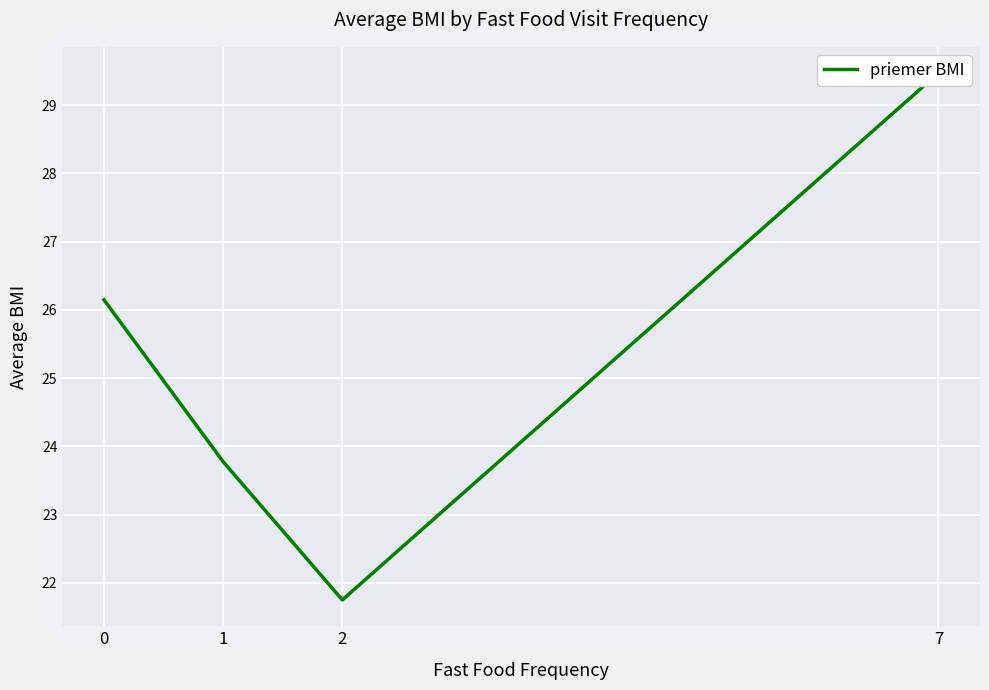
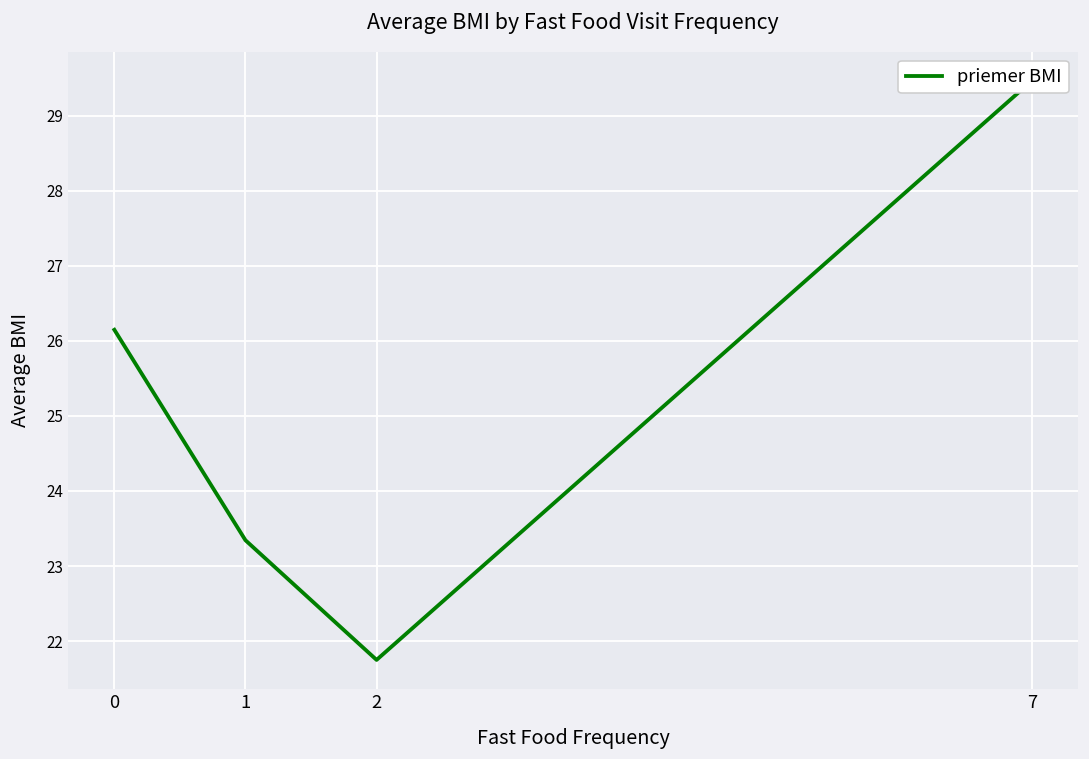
1: 23.8 -> 23.3
